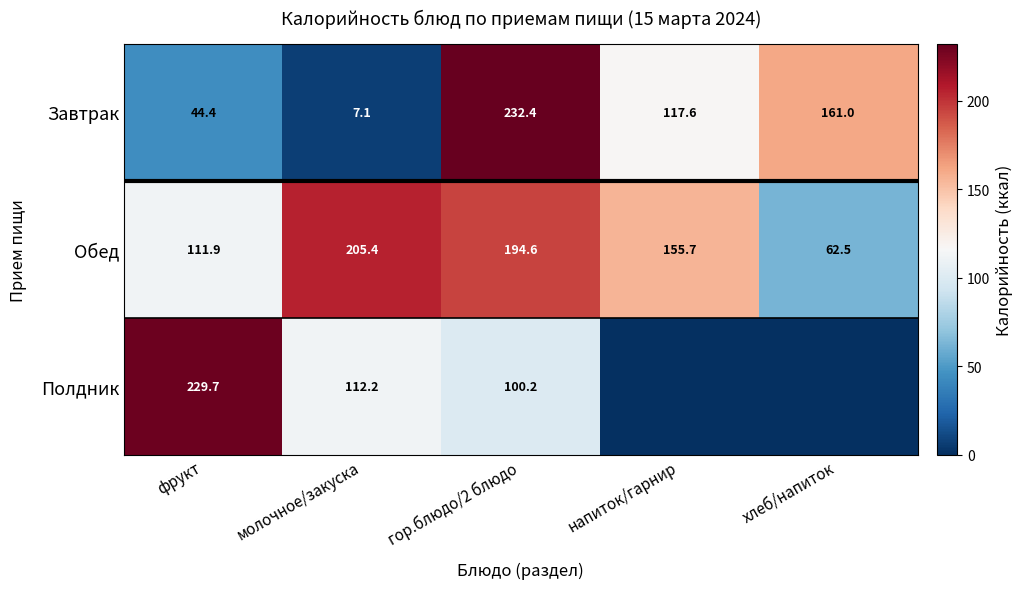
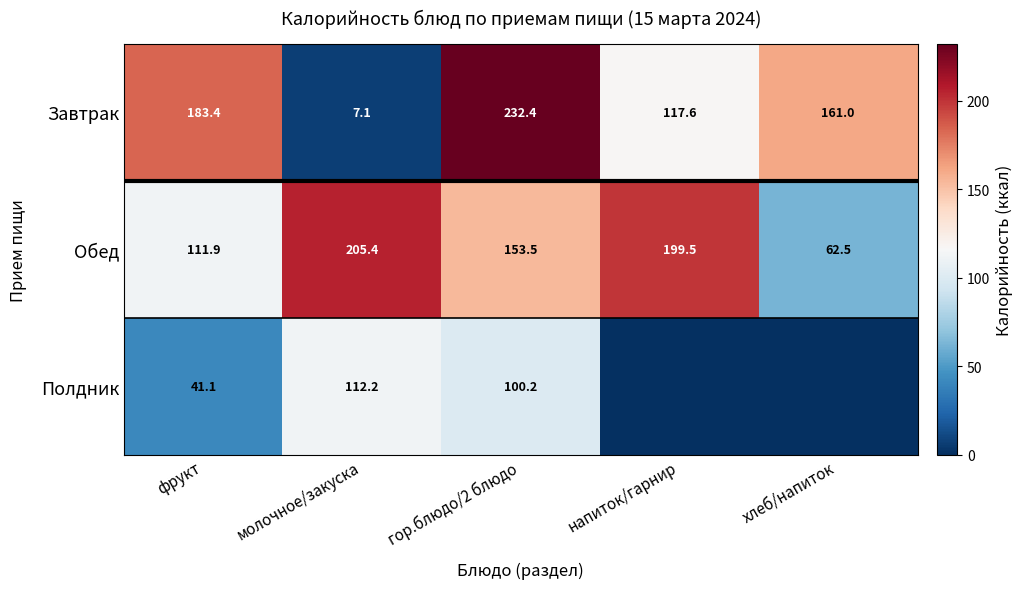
Завтрак, фрукт: 44.4 -> 183.4
Обед, гор.блюдо/2 блюдо: 194.6 -> 153.5
Обед, напиток/гарнир: 155.7 -> 199.5
Полдник, фрукт: 229.7 -> 41.1
